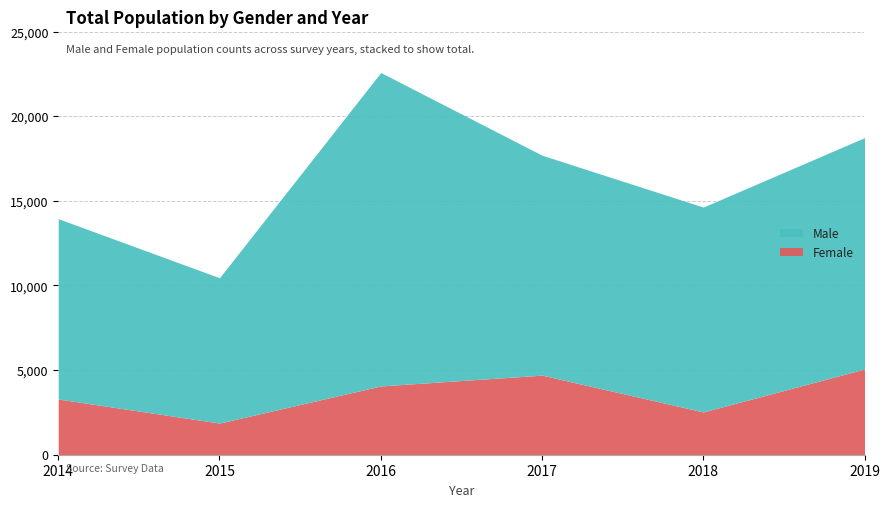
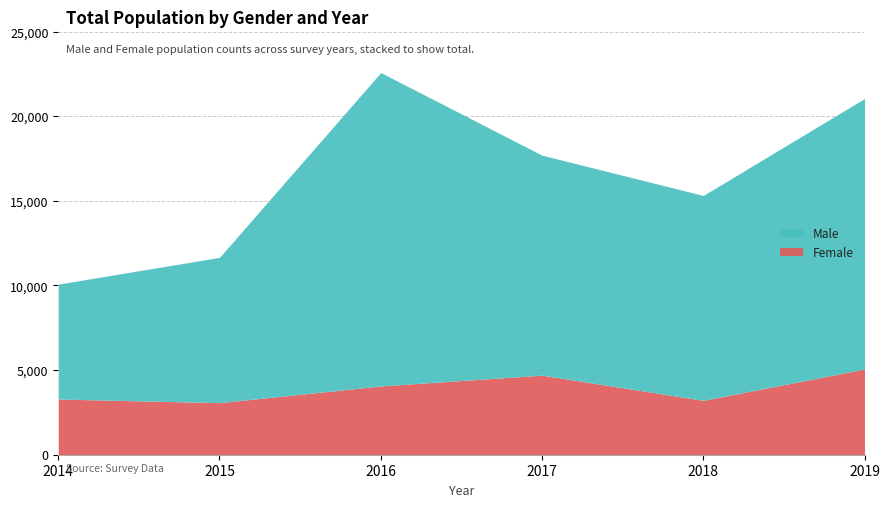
Male, 2014: 10,700 -> 6,800
Female, 2015: 1,900 -> 3,100
Female, 2018: 2,500 -> 3,200
Male, 2019: 13,700 -> 16,000
